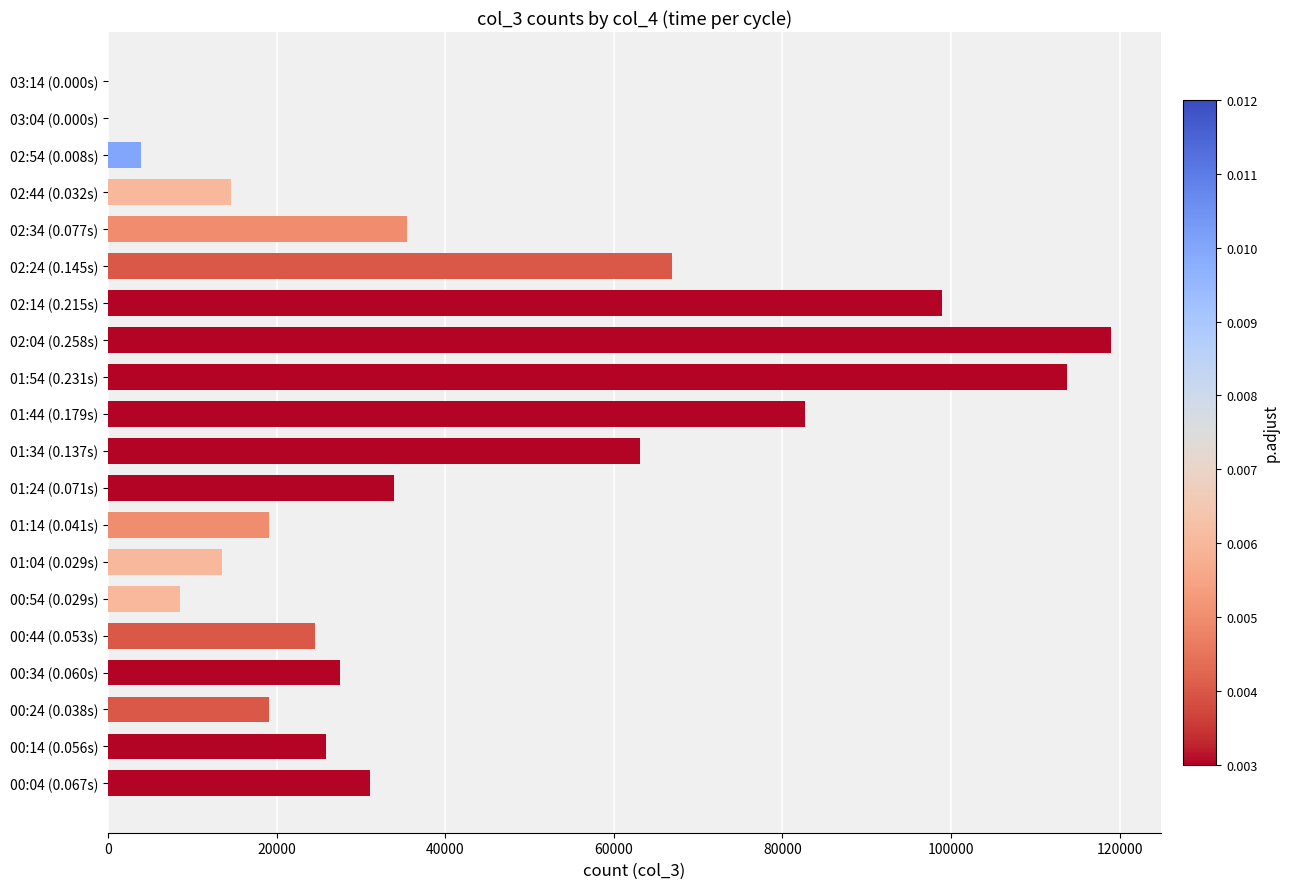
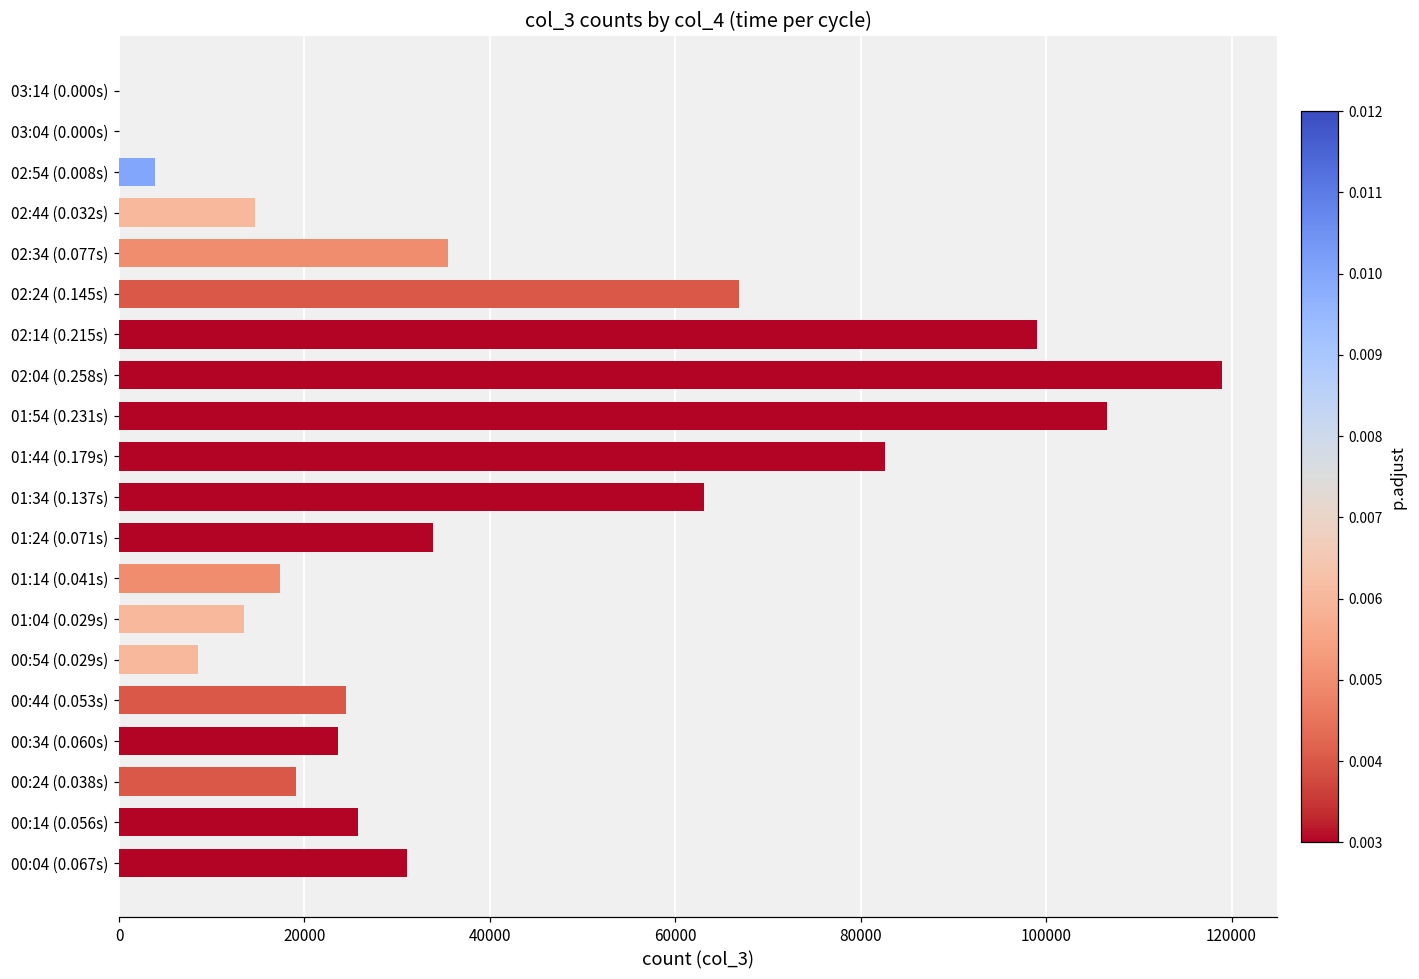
01:54 (0.231s): 114000 -> 107000
01:14 (0.041s): 19000 -> 17000
00:34 (0.060s): 27000 -> 24000
